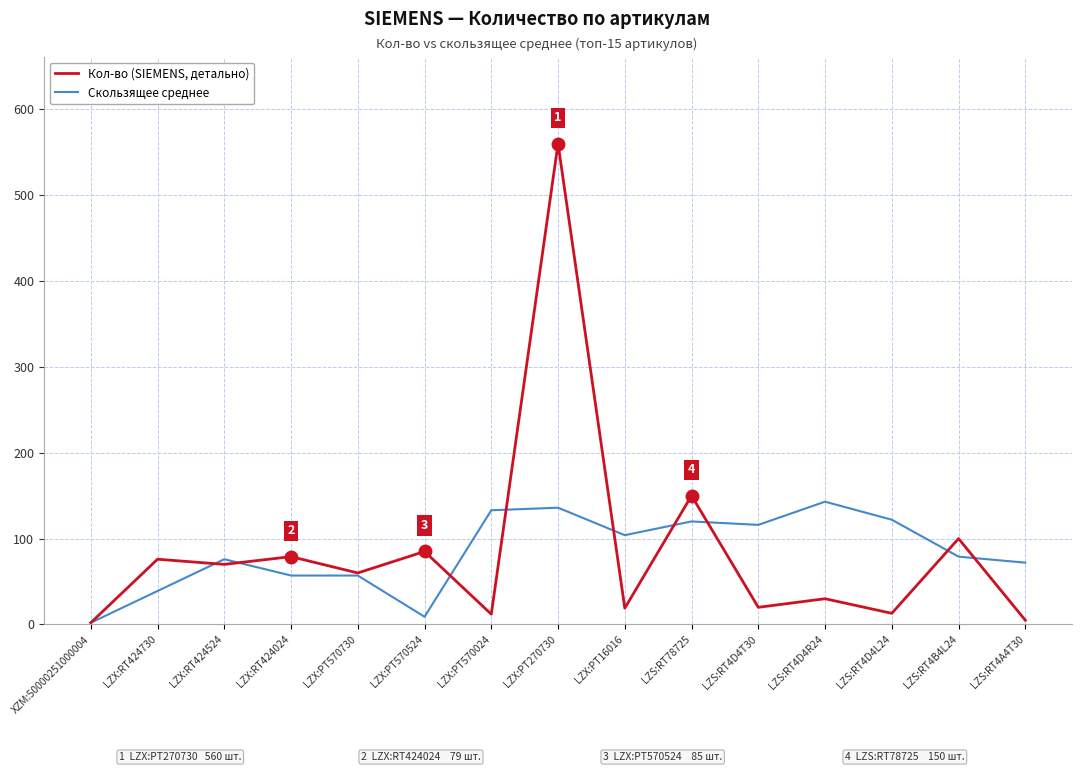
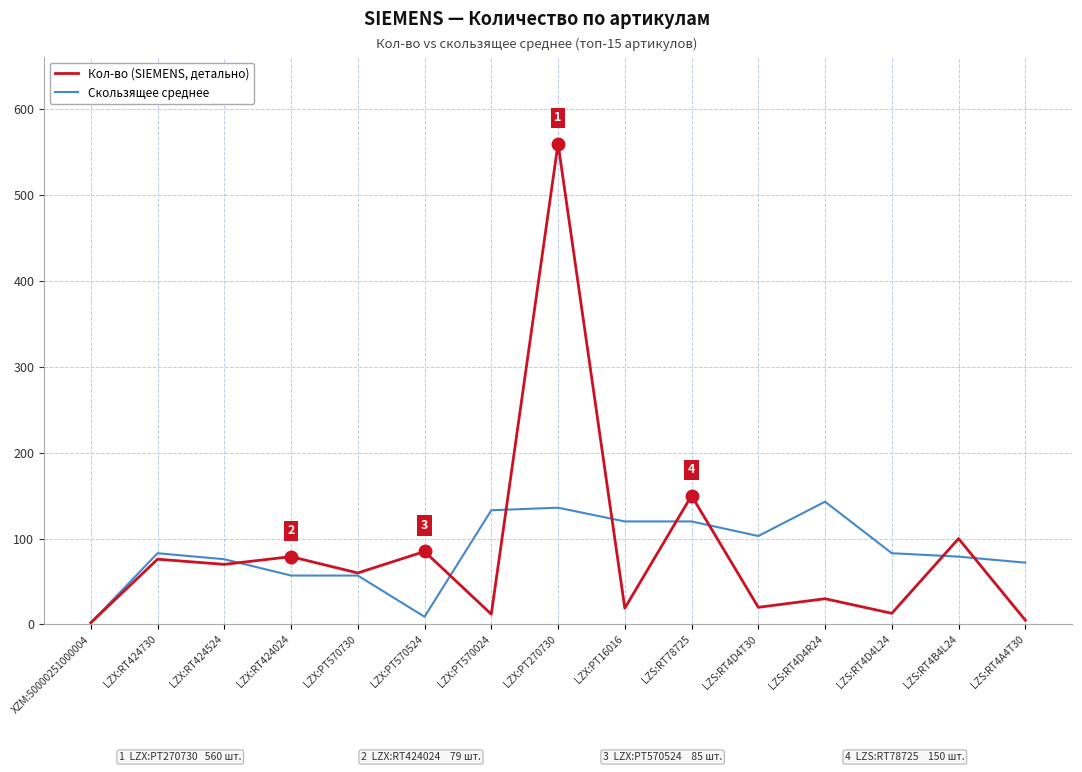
Скользящее среднее, LZX:RT424730: 40 -> 80
Скользящее среднее, LZX:PT16016: 100 -> 120
Скользящее среднее, LZS:RT4D4T30: 120 -> 100
Скользящее среднее, LZS:RT4D4L24: 120 -> 80
